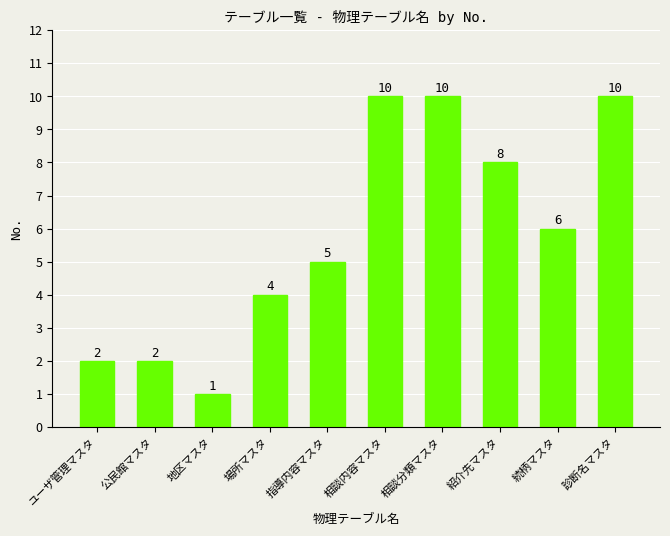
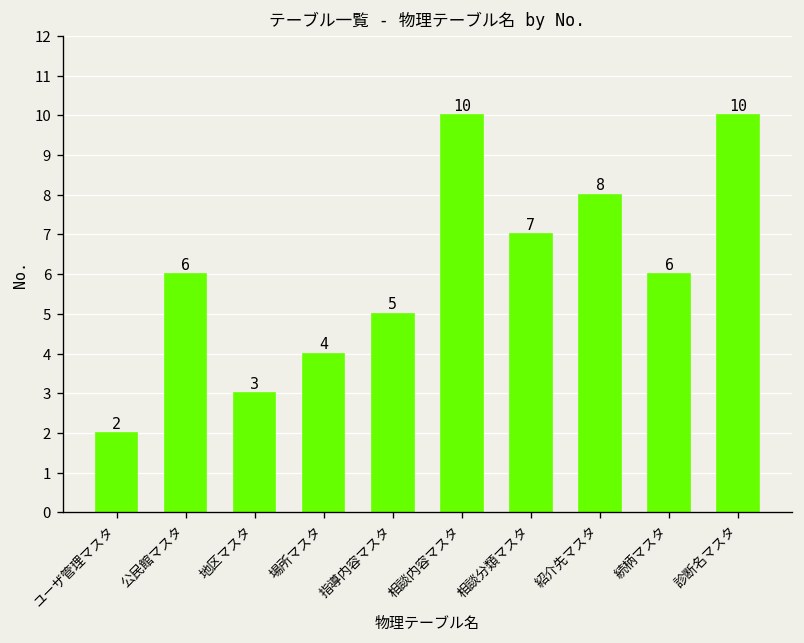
公民館マスタ: 2 -> 6
地区マスタ: 1 -> 3
相談分類マスタ: 10 -> 7
